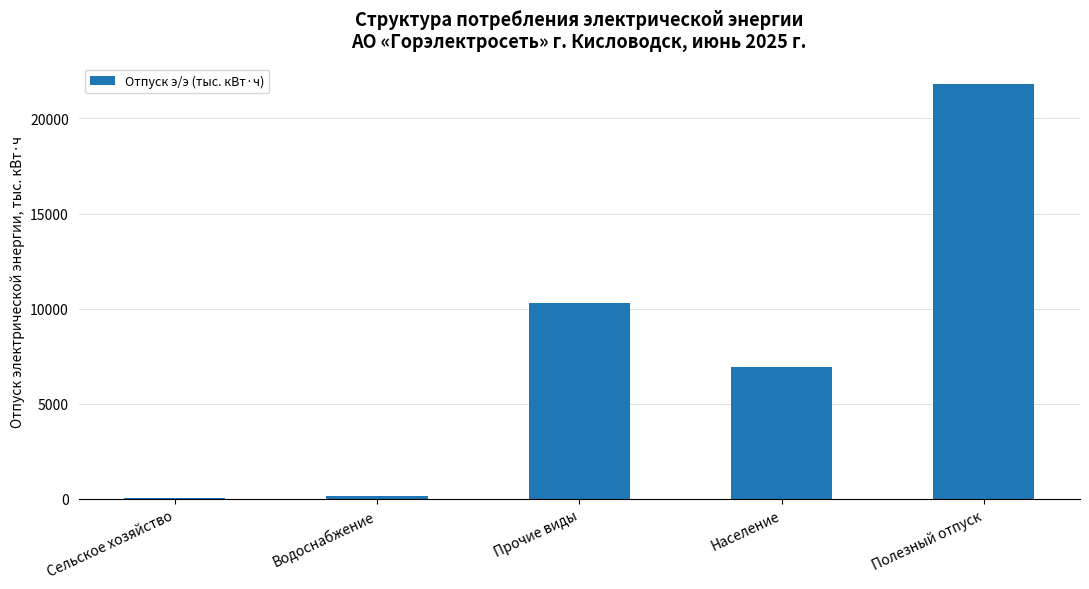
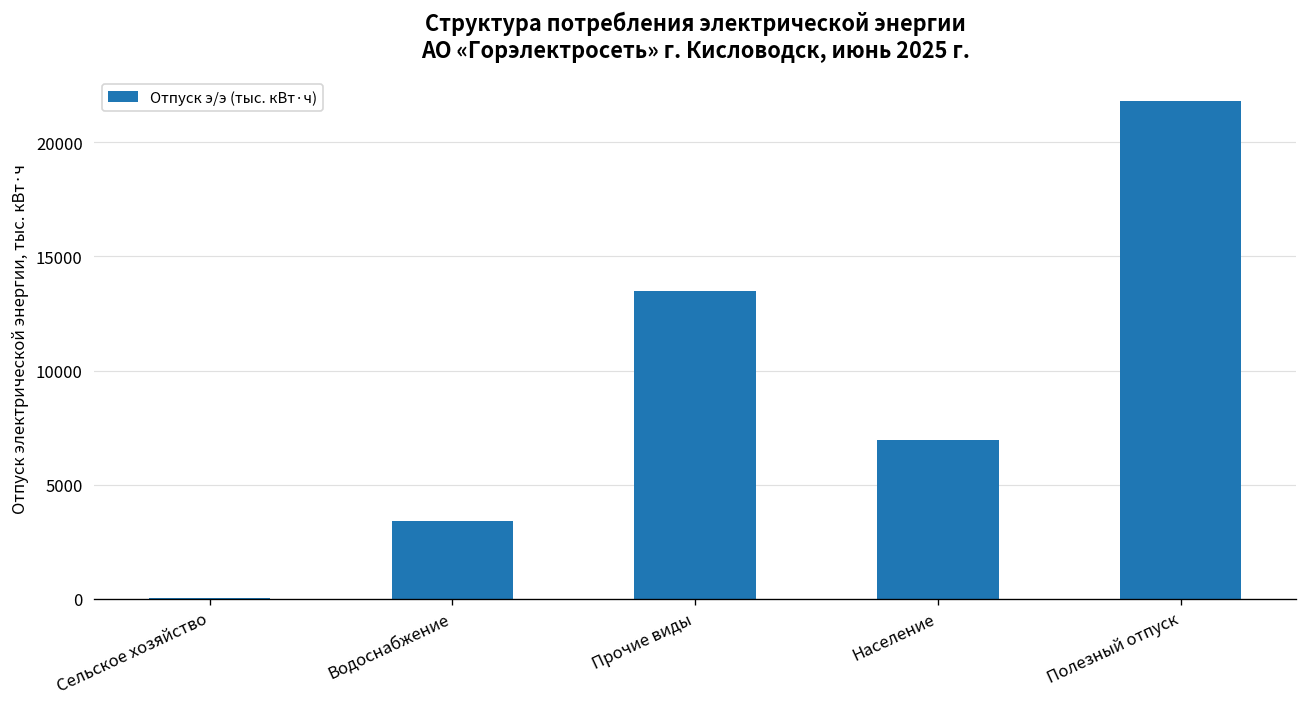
Водоснабжение: 200 -> 3400
Прочие виды: 10300 -> 13500
